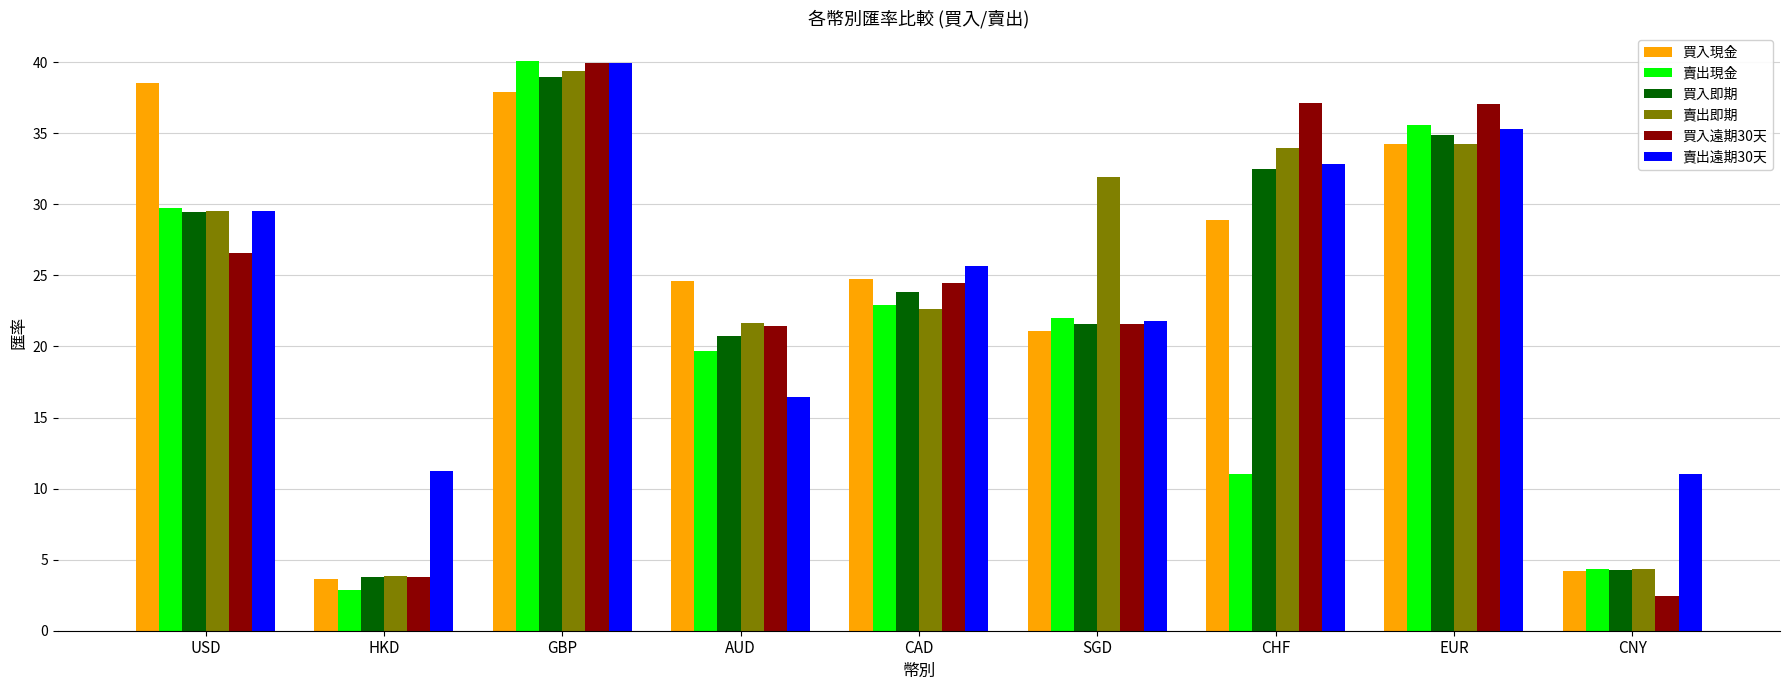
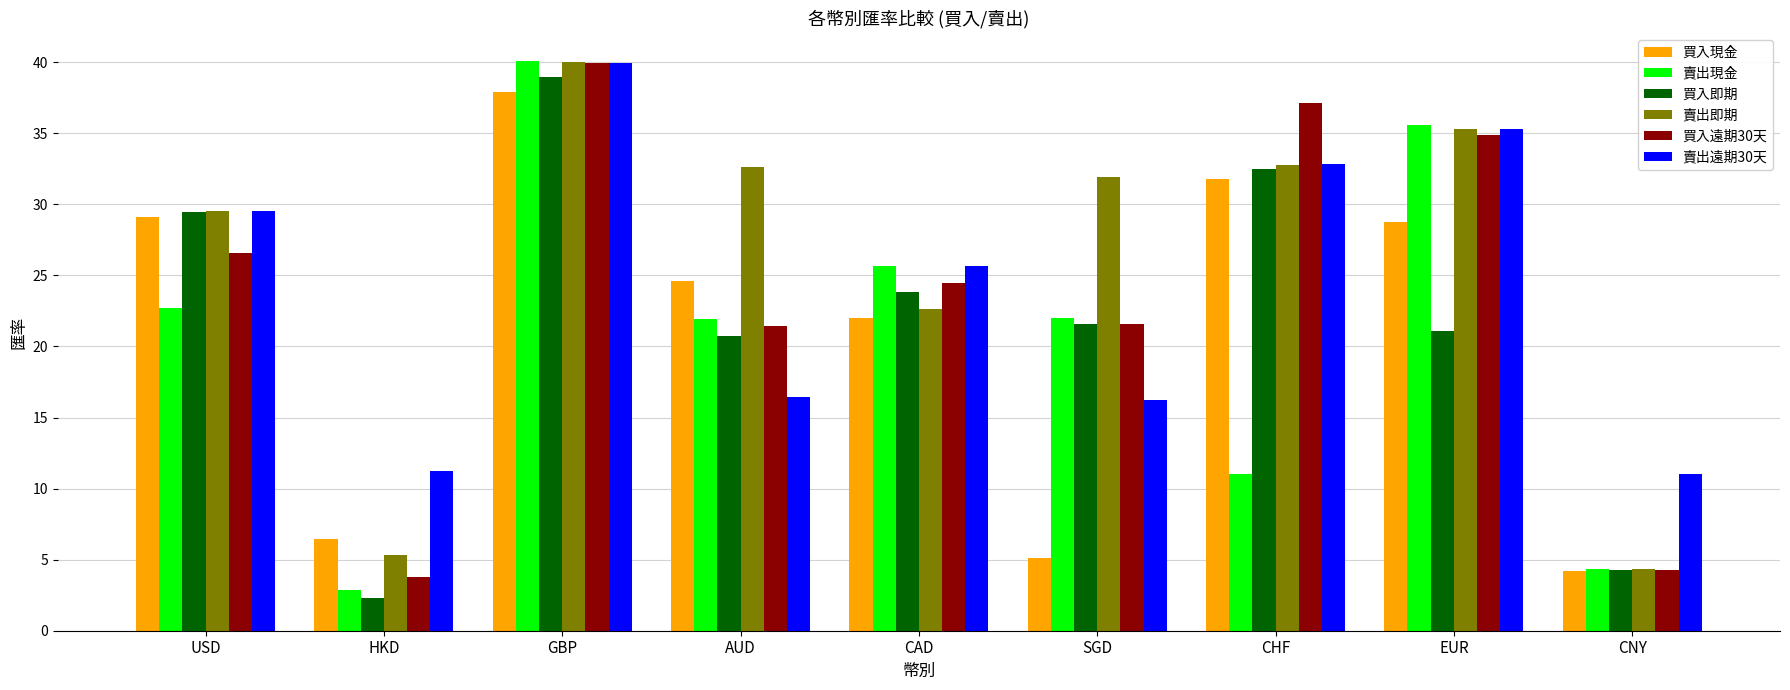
買入現金, USD: 38.5 -> 29.1
賣出現金, USD: 29.8 -> 22.7
買入現金, HKD: 3.6 -> 6.5
買入即期, HKD: 3.8 -> 2.3
賣出即期, HKD: 3.8 -> 5.3
賣出即期, GBP: 39.4 -> 40.0
賣出現金, AUD: 19.7 -> 22.0
賣出即期, AUD: 21.7 -> 32.6
買入現金, CAD: 24.8 -> 22.0
賣出現金, CAD: 22.9 -> 25.7
買入現金, SGD: 21.1 -> 5.1
賣出遠期30天, SGD: 21.8 -> 16.3
買入現金, CHF: 28.9 -> 31.8
賣出即期, CHF: 34.0 -> 32.8
買入現金, EUR: 34.3 -> 28.7
買入即期, EUR: 34.9 -> 21.1
賣出即期, EUR: 34.3 -> 35.3
買入遠期30天, EUR: 37.1 -> 34.9
買入遠期30天, CNY: 2.5 -> 4.3
